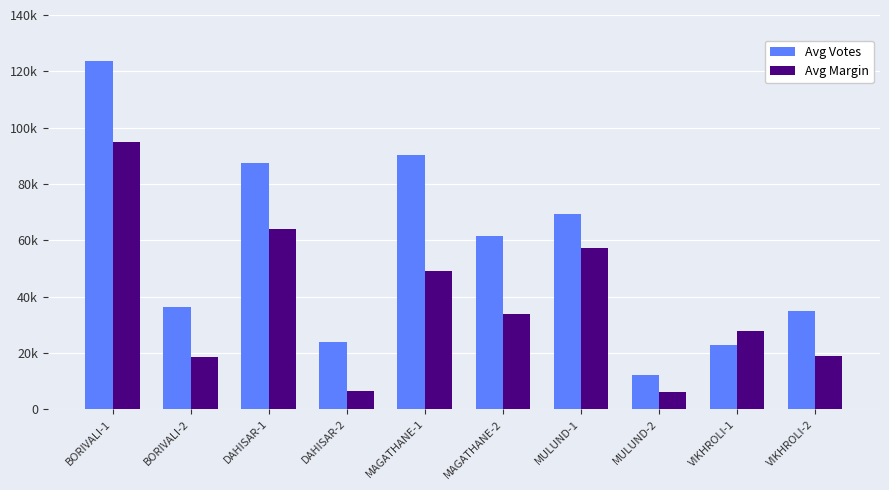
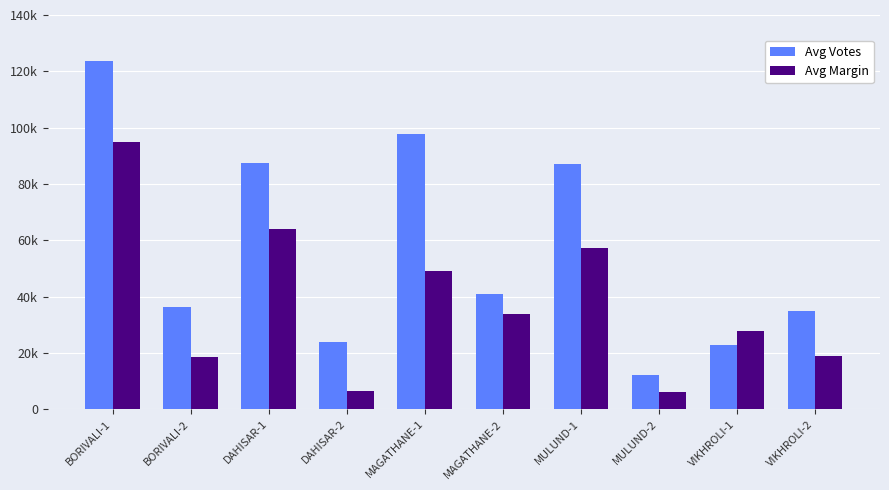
Avg Votes, MAGATHANE-1: 90000 -> 98000
Avg Votes, MAGATHANE-2: 62000 -> 41000
Avg Votes, MULUND-1: 69000 -> 87000
